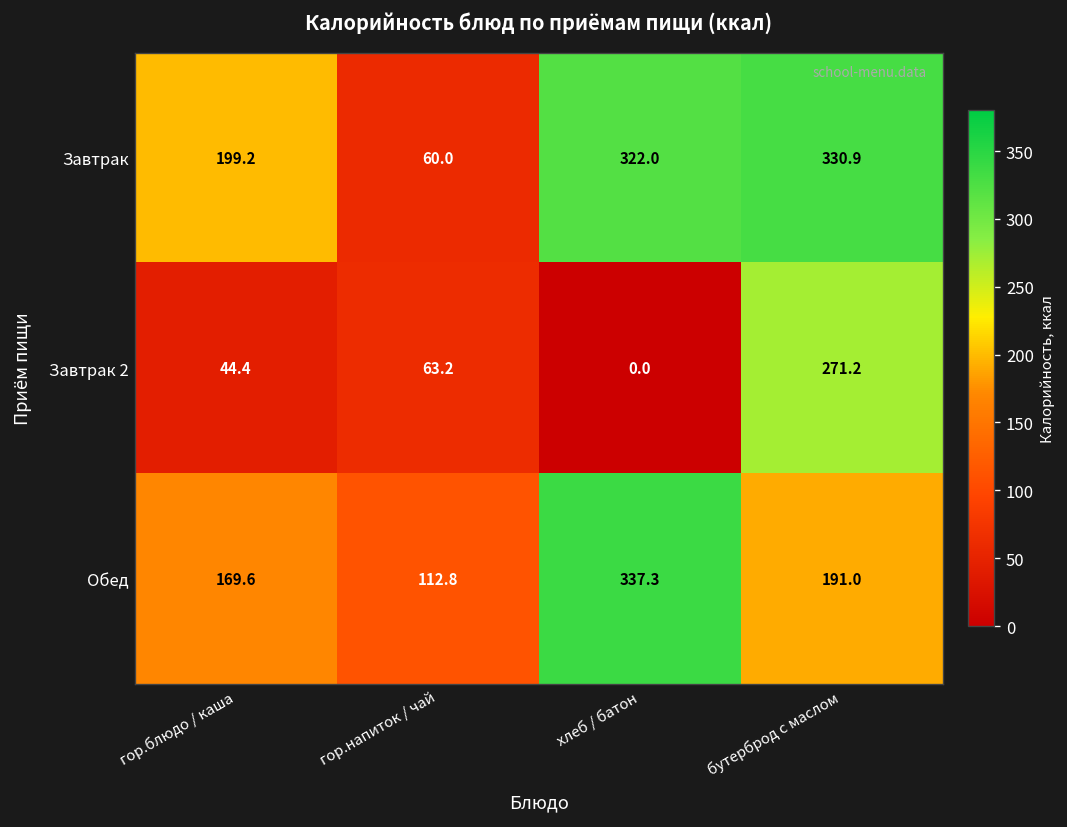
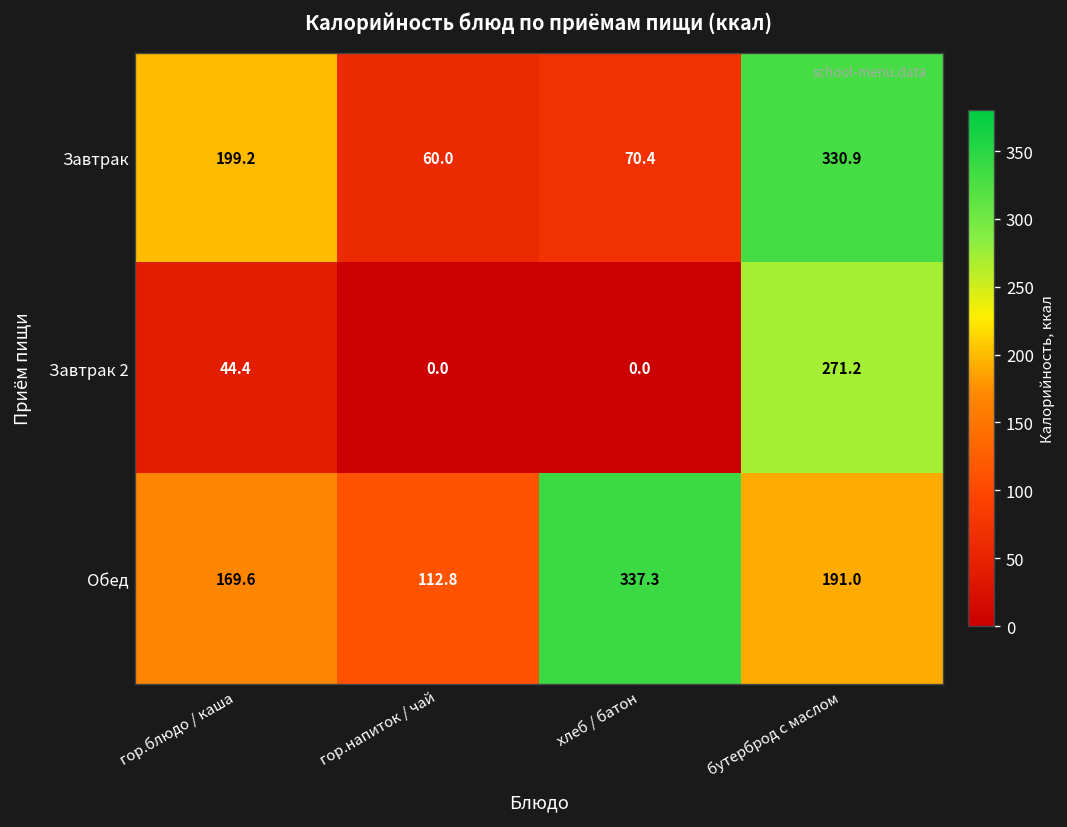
Завтрак, хлеб / батон: 322.0 -> 70.4
Завтрак 2, гор.напиток / чай: 63.2 -> 0.0
